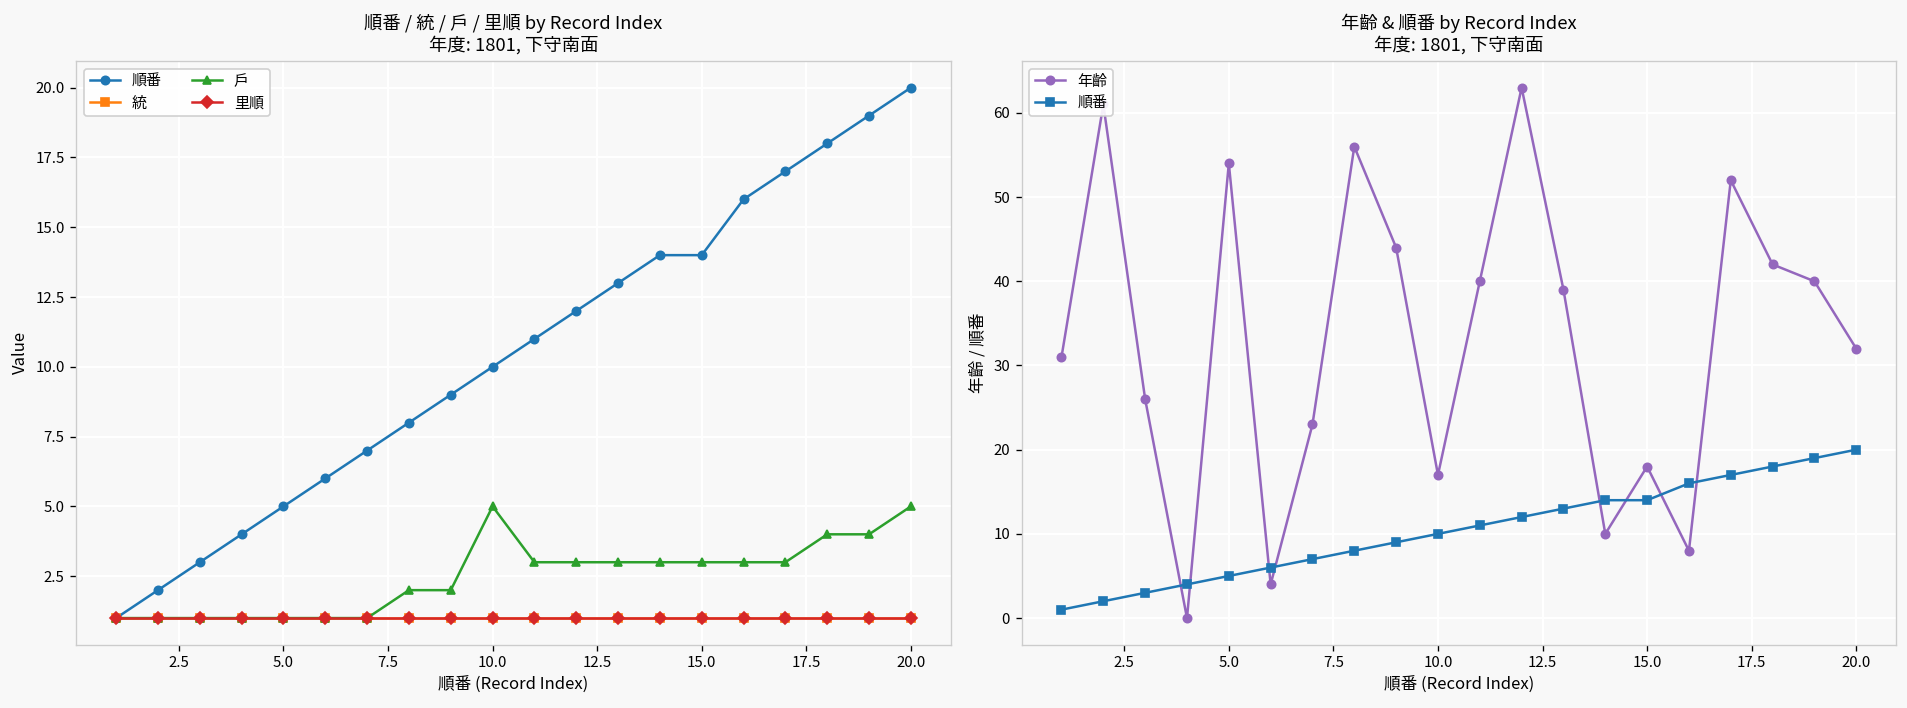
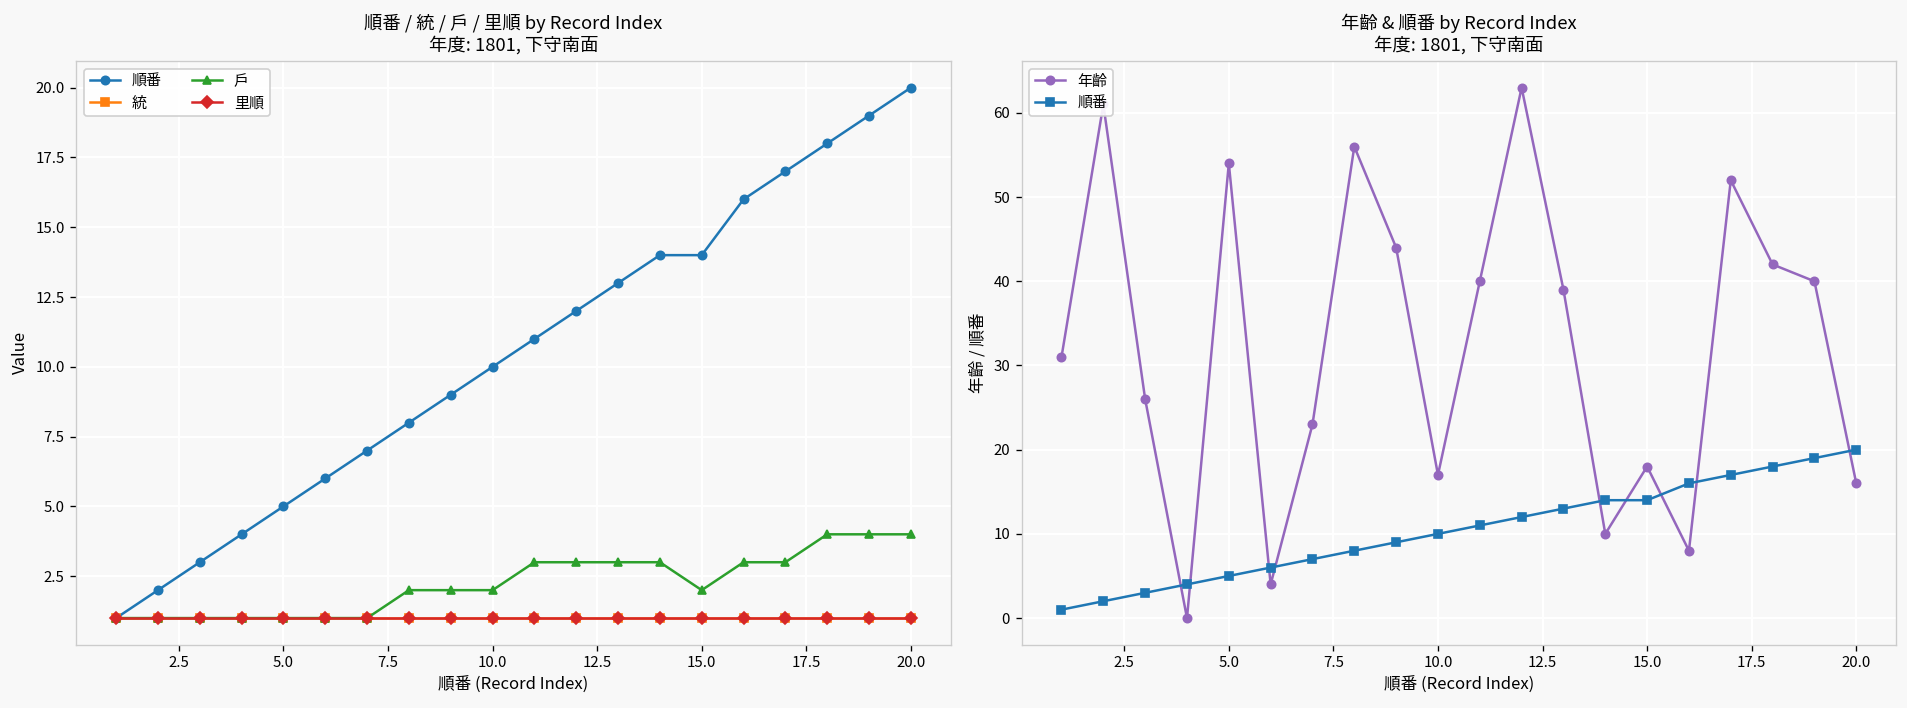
順番 / 統 / 戶 / 里順 by Record Index 年度: 1801, 下守南面, 戶, 10.0: 5 -> 2
順番 / 統 / 戶 / 里順 by Record Index 年度: 1801, 下守南面, 戶, 15.0: 3 -> 2
順番 / 統 / 戶 / 里順 by Record Index 年度: 1801, 下守南面, 戶, 20.0: 5 -> 4
年齡 & 順番 by Record Index 年度: 1801, 下守南面, 年齡, 20.0: 32 -> 16
